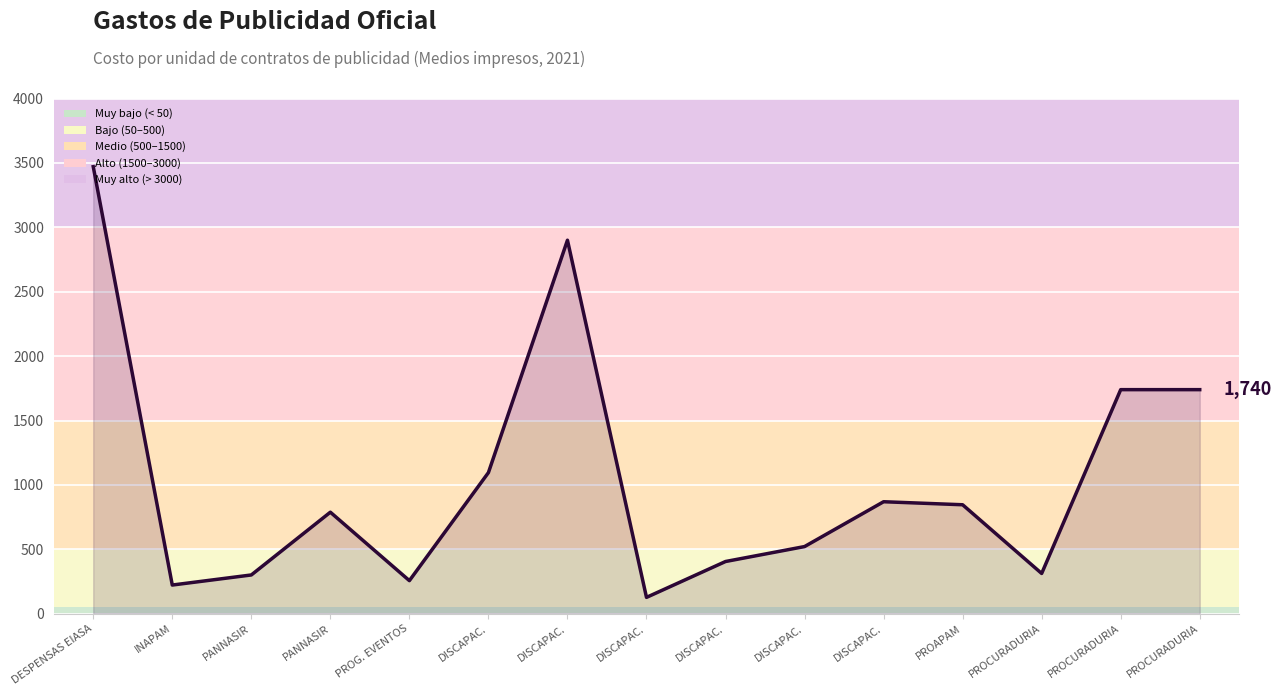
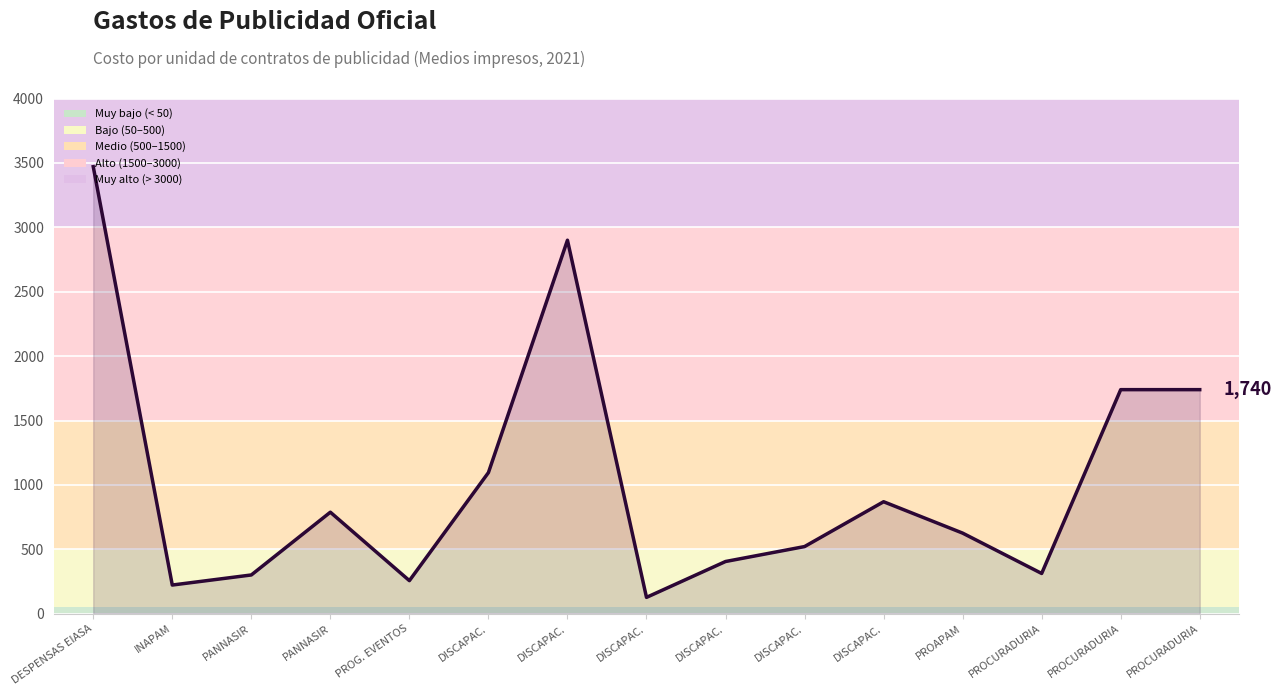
PROAPAM: 850 -> 630
